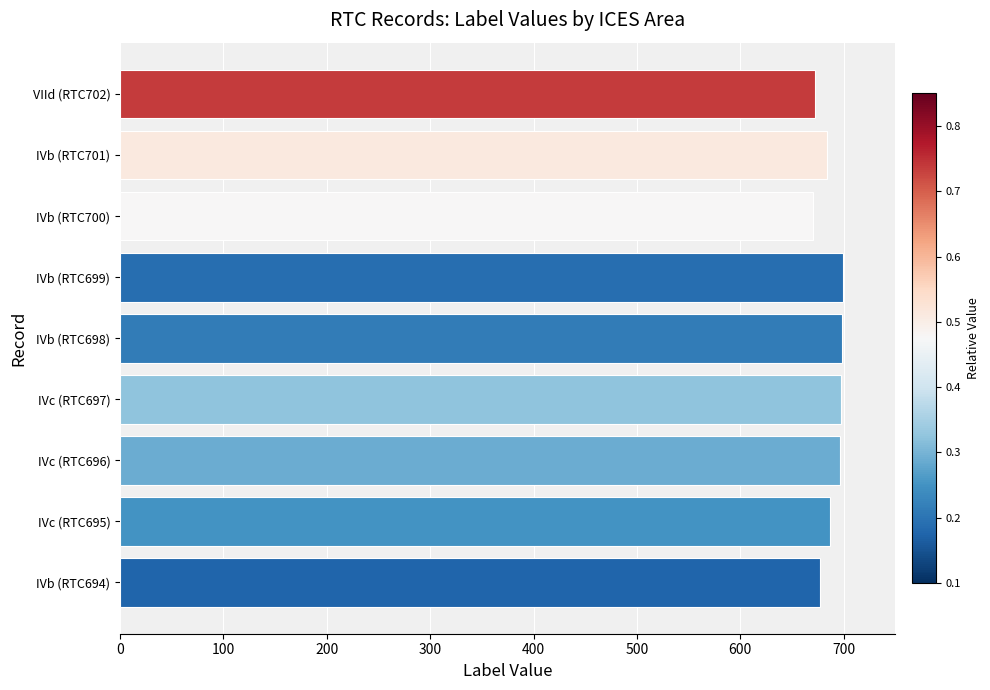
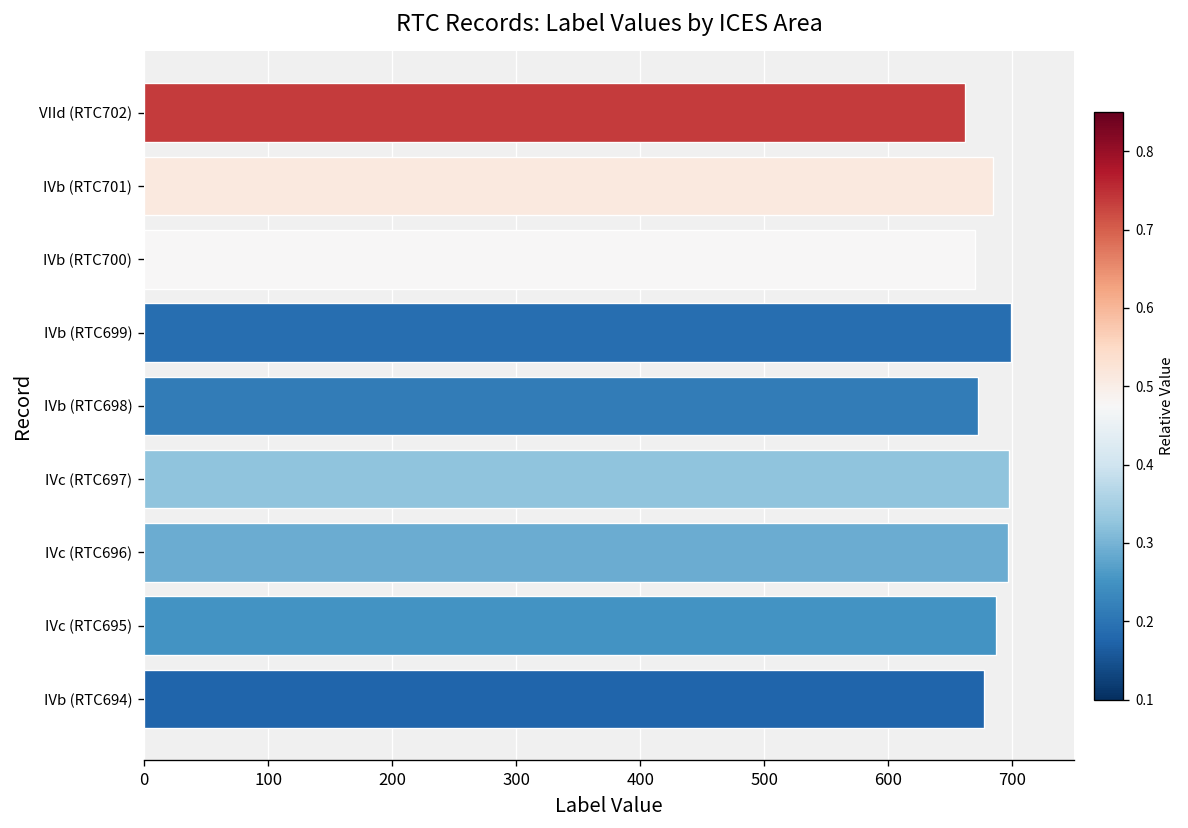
VIId (RTC702): 672 -> 662
IVb (RTC698): 698 -> 672
